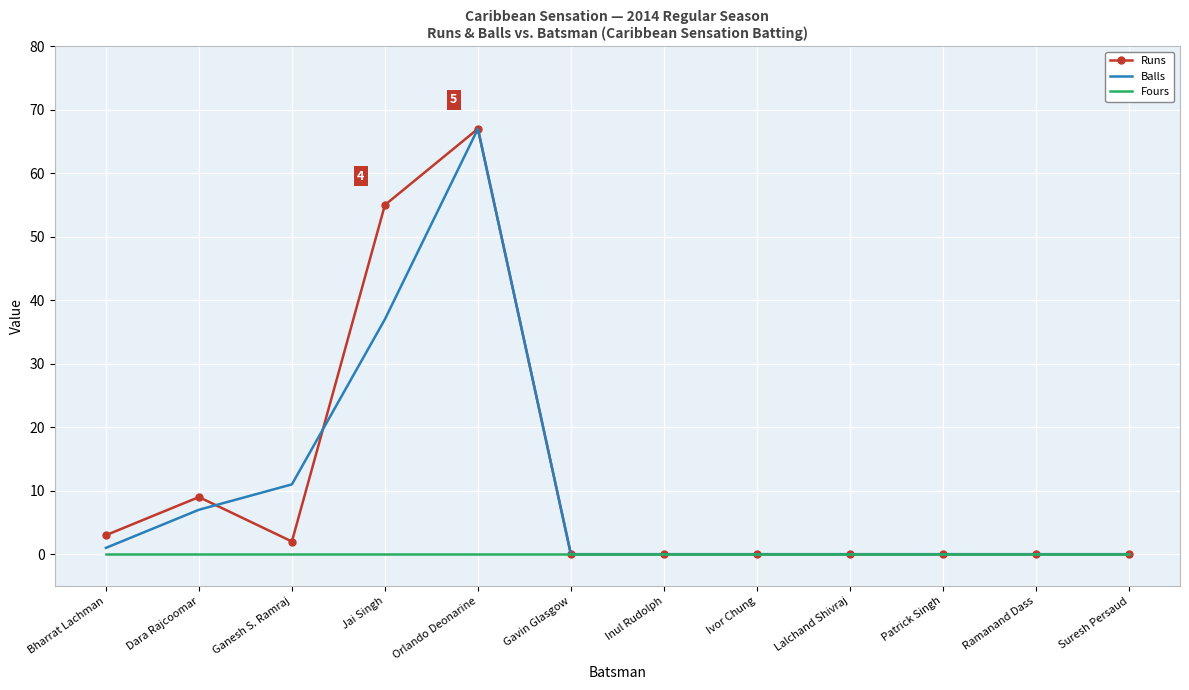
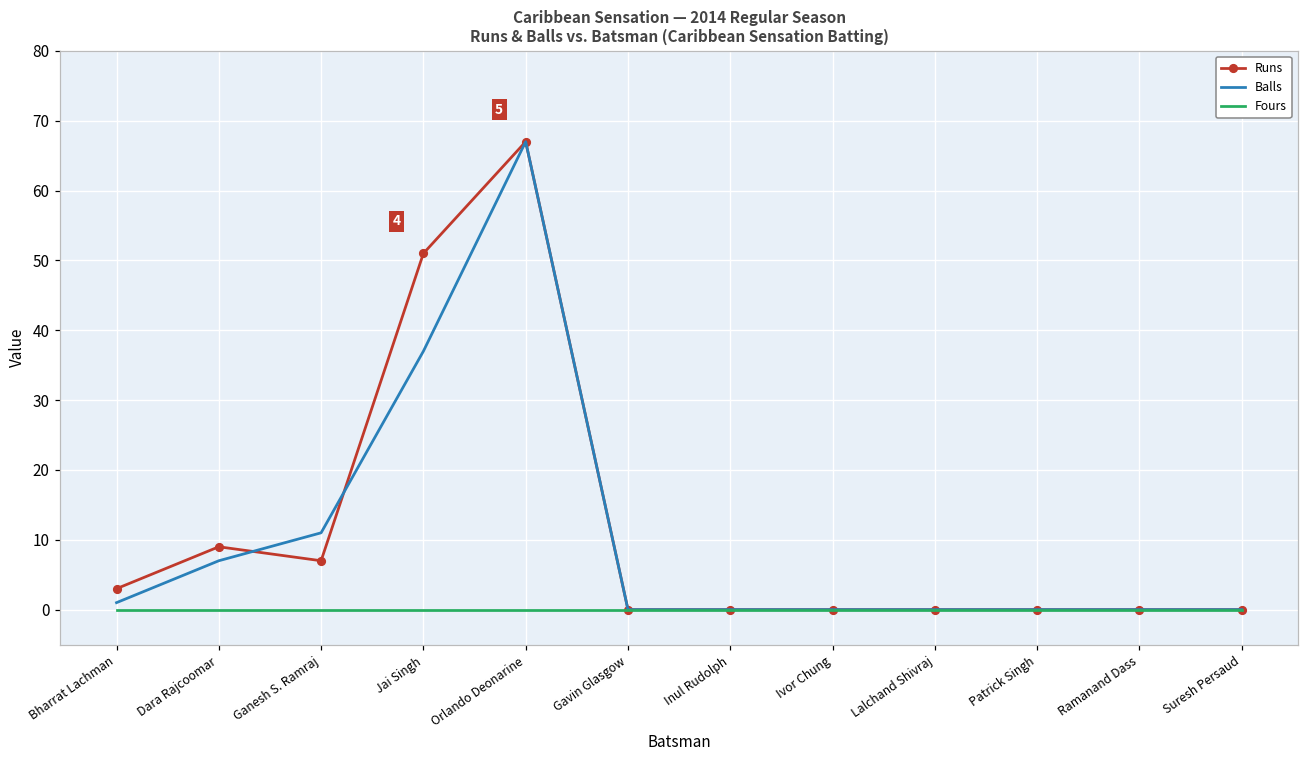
Runs, Ganesh S. Ramraj: 2 -> 7
Runs, Jai Singh: 55 -> 51
